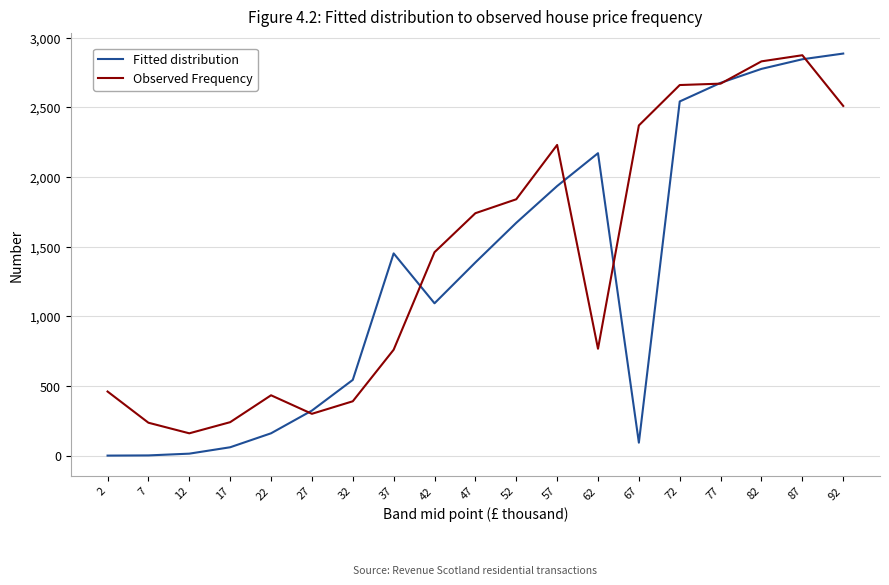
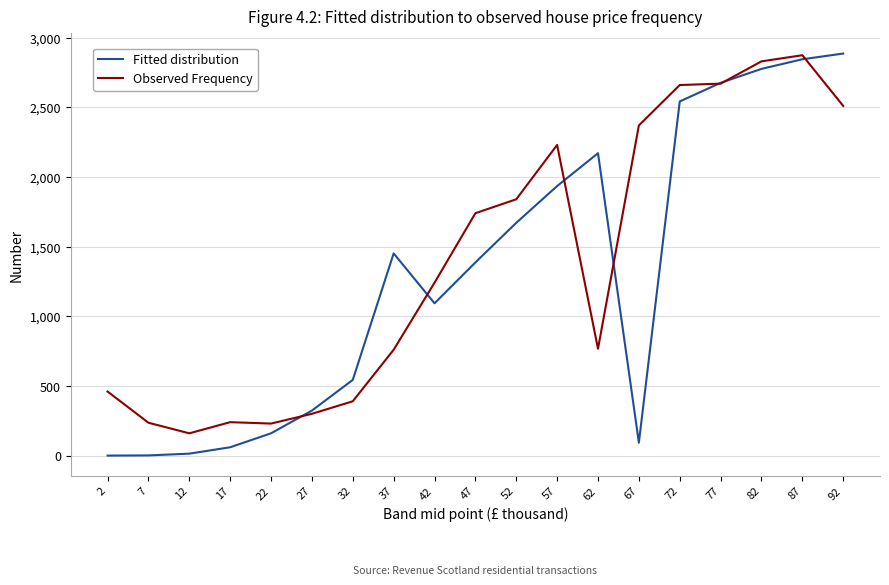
Observed Frequency, 22: 430 -> 230
Observed Frequency, 42: 1,460 -> 1,240
